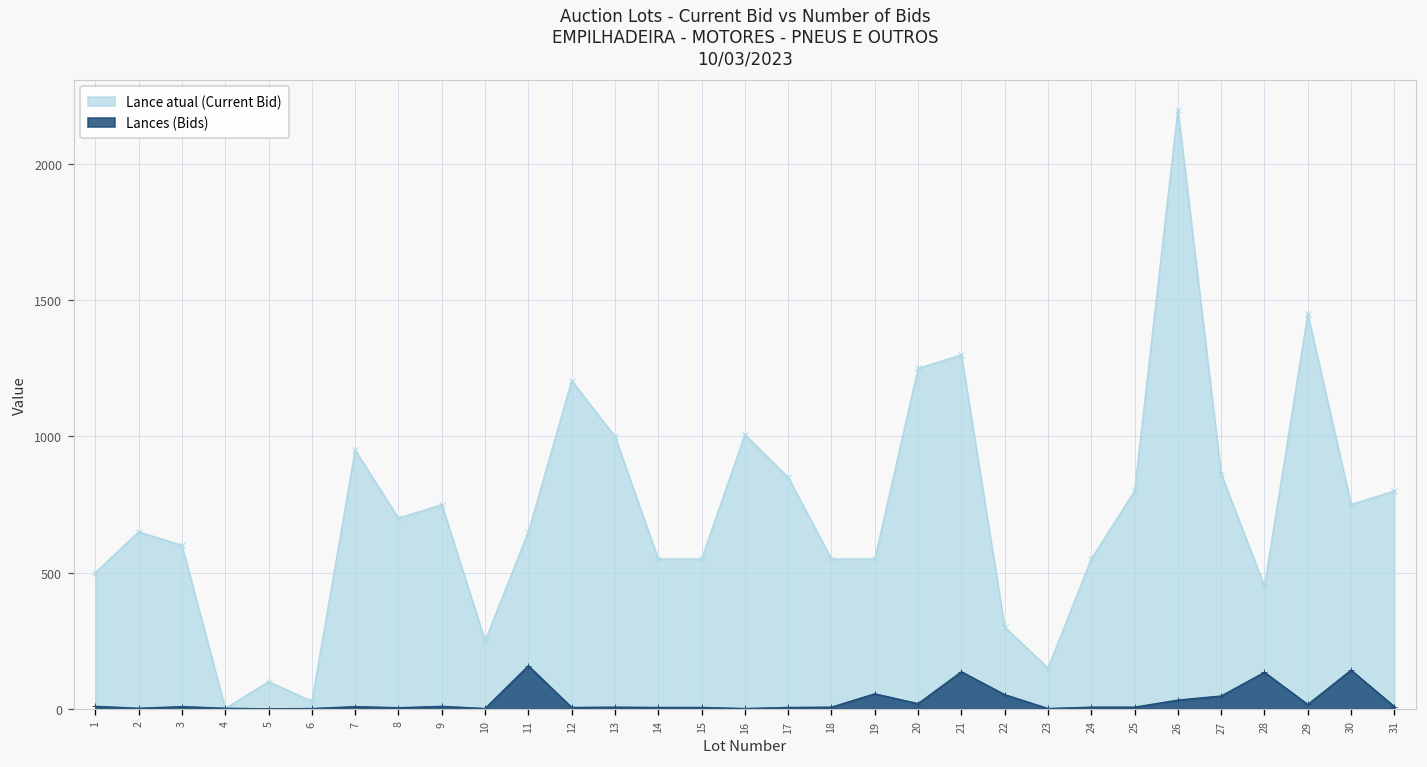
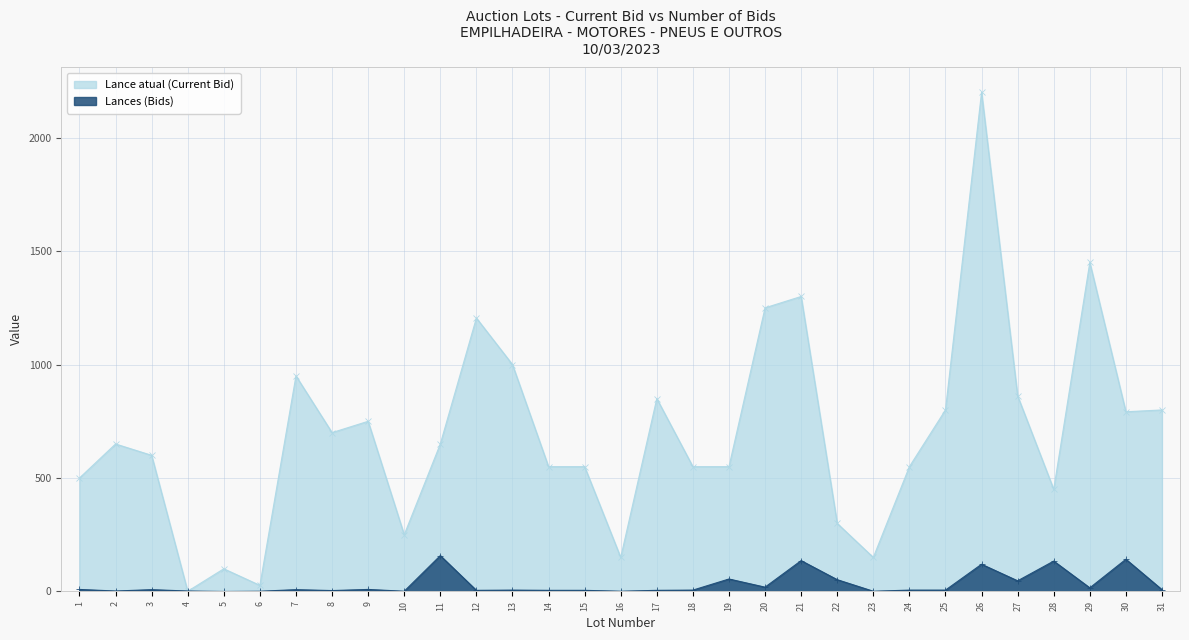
Lance atual (Current Bid), 16: 1010 -> 150
Lances (Bids), 26: 30 -> 120
Lance atual (Current Bid), 30: 750 -> 790
